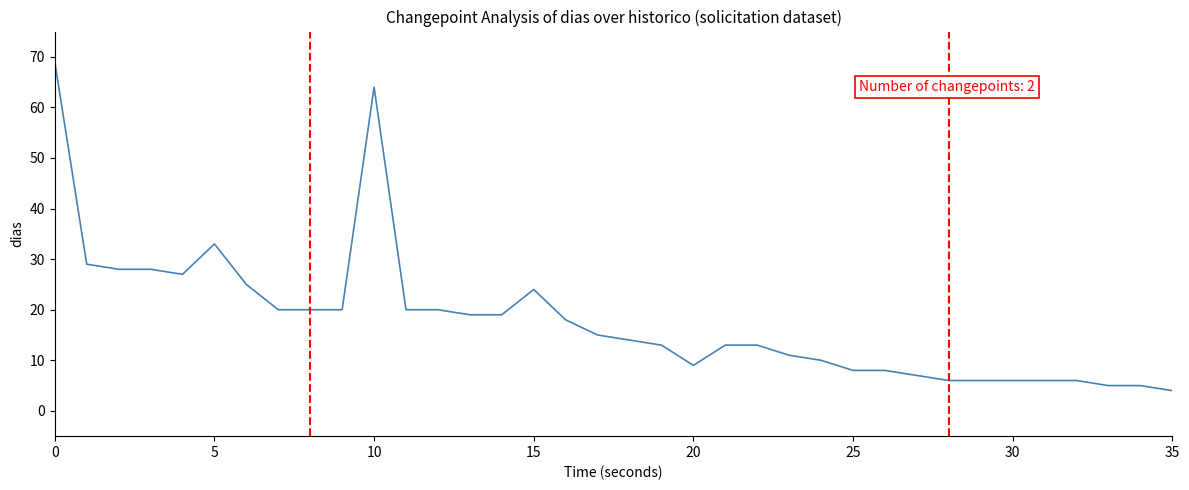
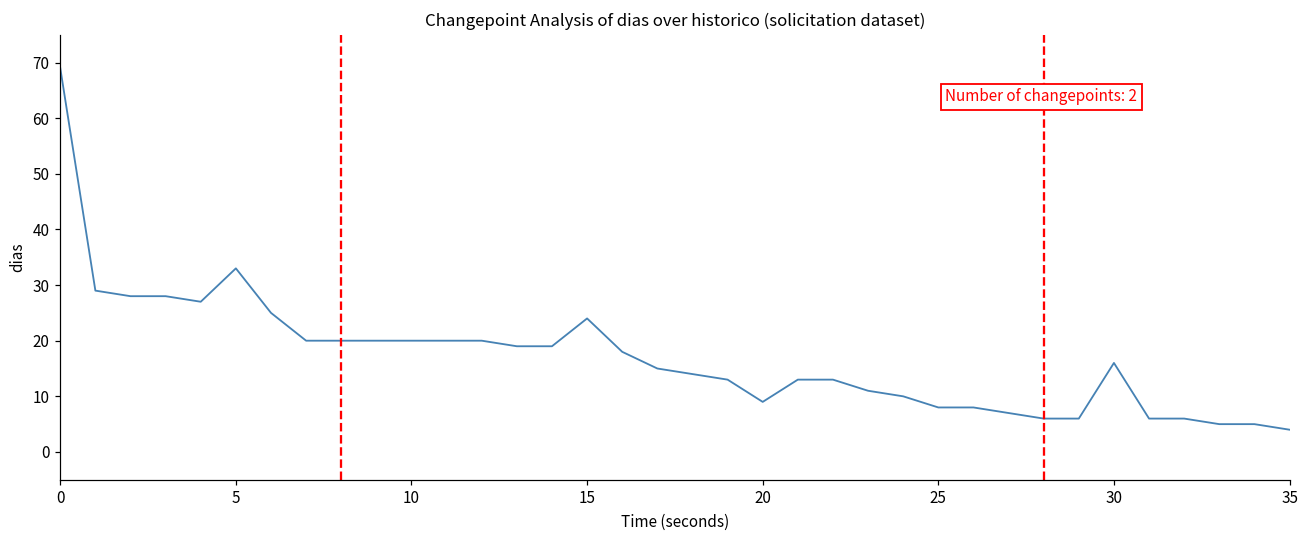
10: 64 -> 20
30: 6 -> 16
